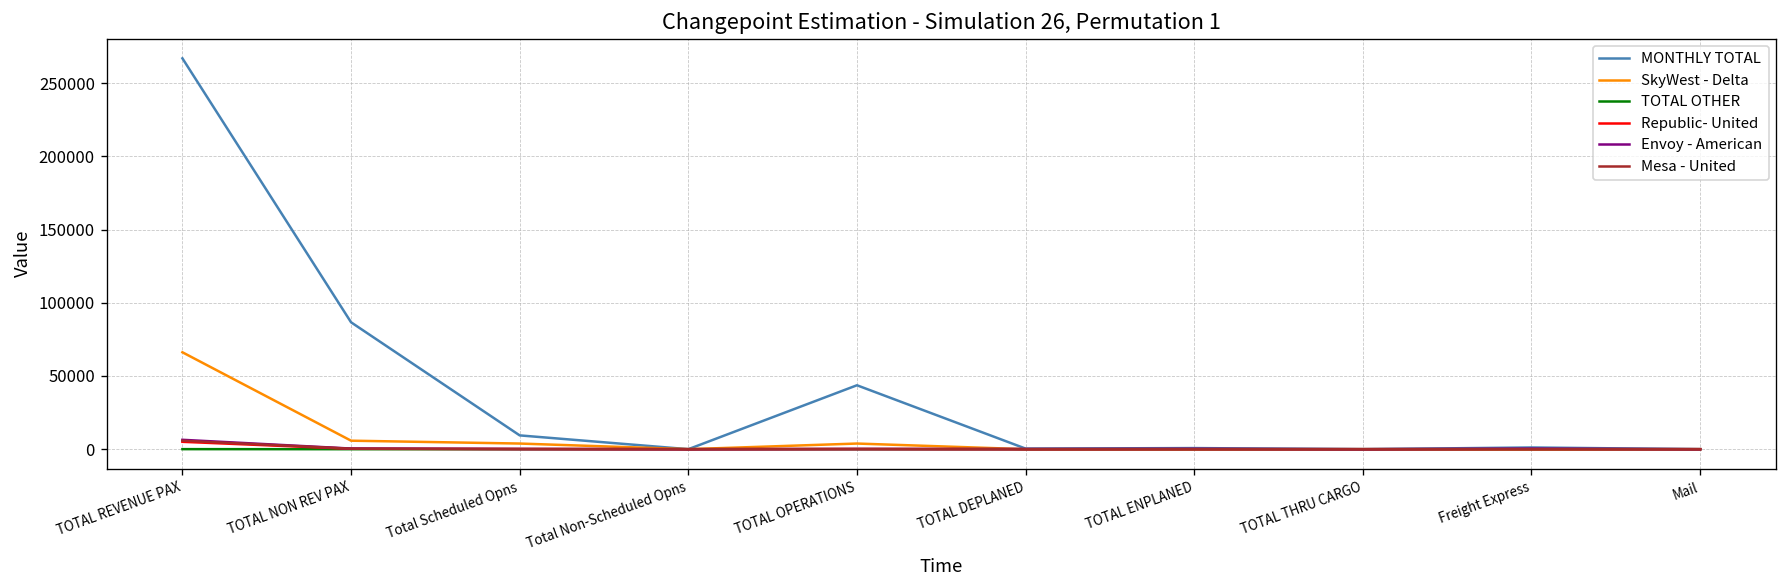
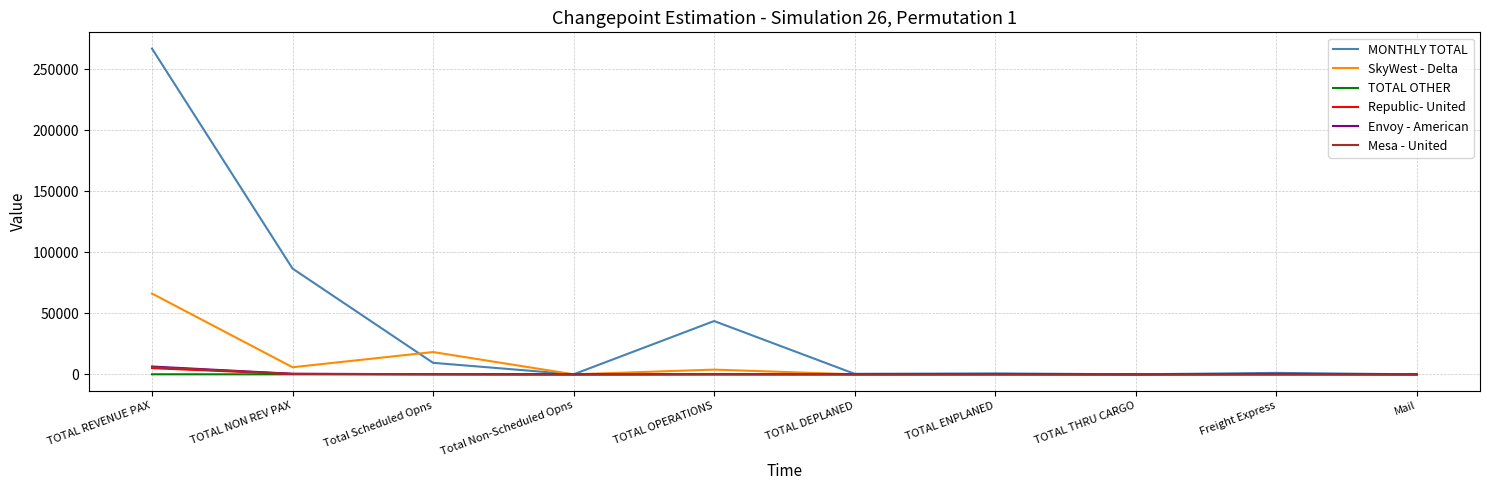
SkyWest - Delta, Total Scheduled Opns: 4000 -> 18000
